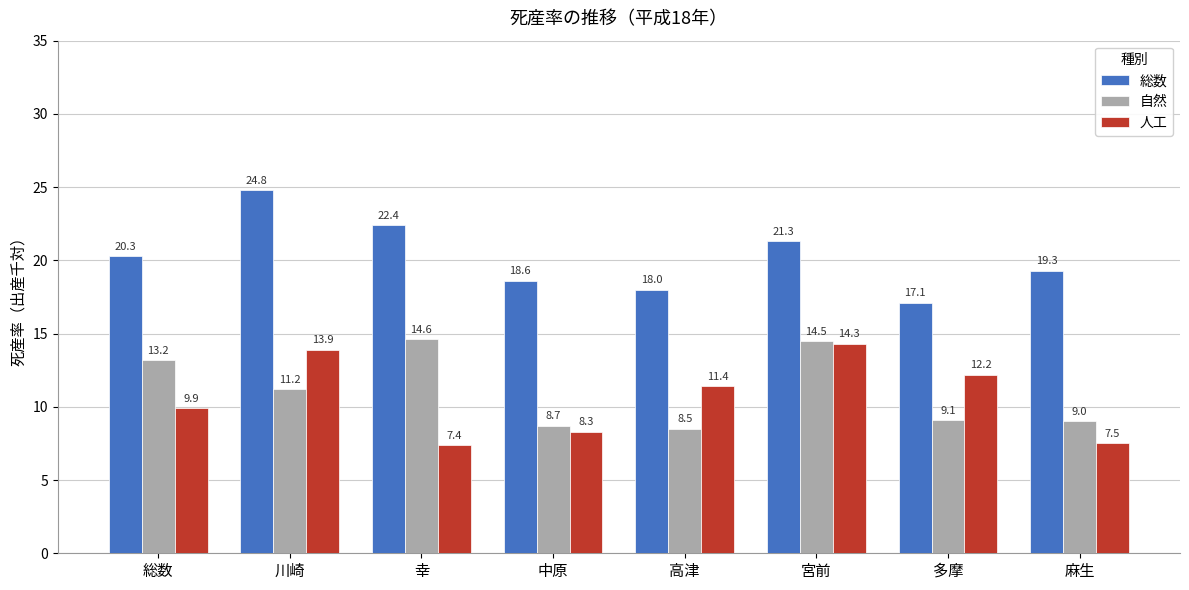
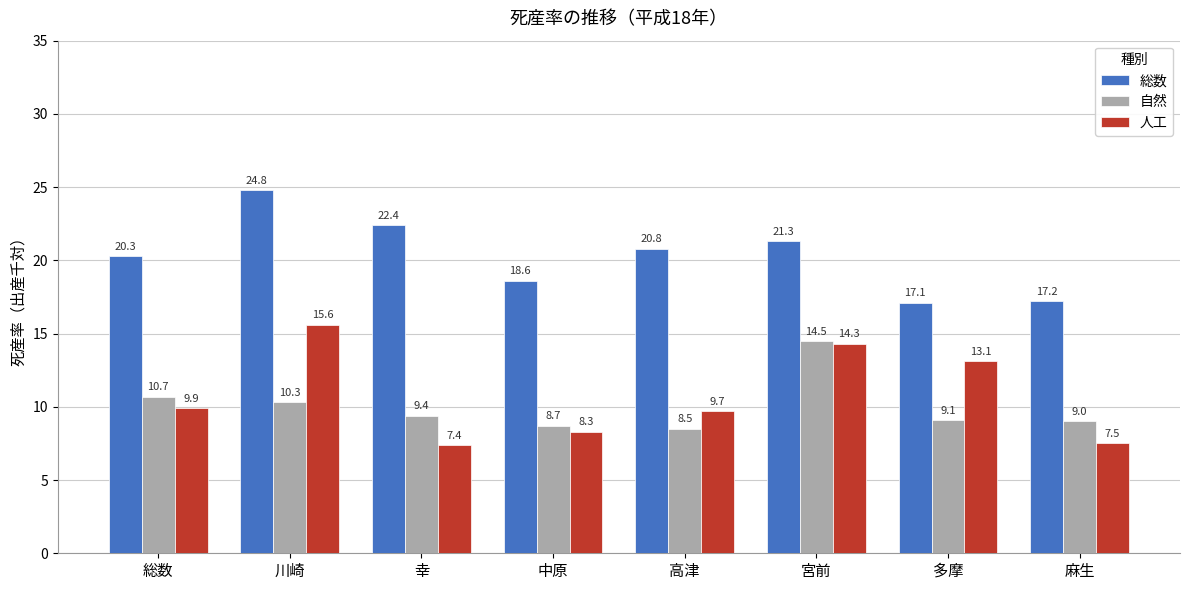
自然, 総数: 13.2 -> 10.7
自然, 川崎: 11.2 -> 10.3
人工, 川崎: 13.9 -> 15.6
自然, 幸: 14.6 -> 9.4
総数, 高津: 18.0 -> 20.8
人工, 高津: 11.4 -> 9.7
人工, 多摩: 12.2 -> 13.1
総数, 麻生: 19.3 -> 17.2
